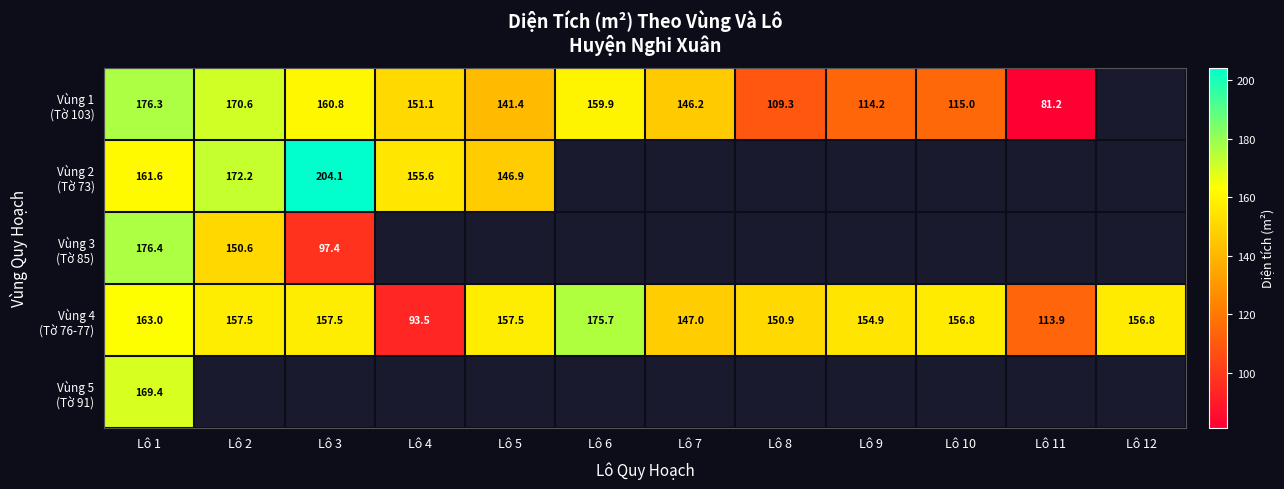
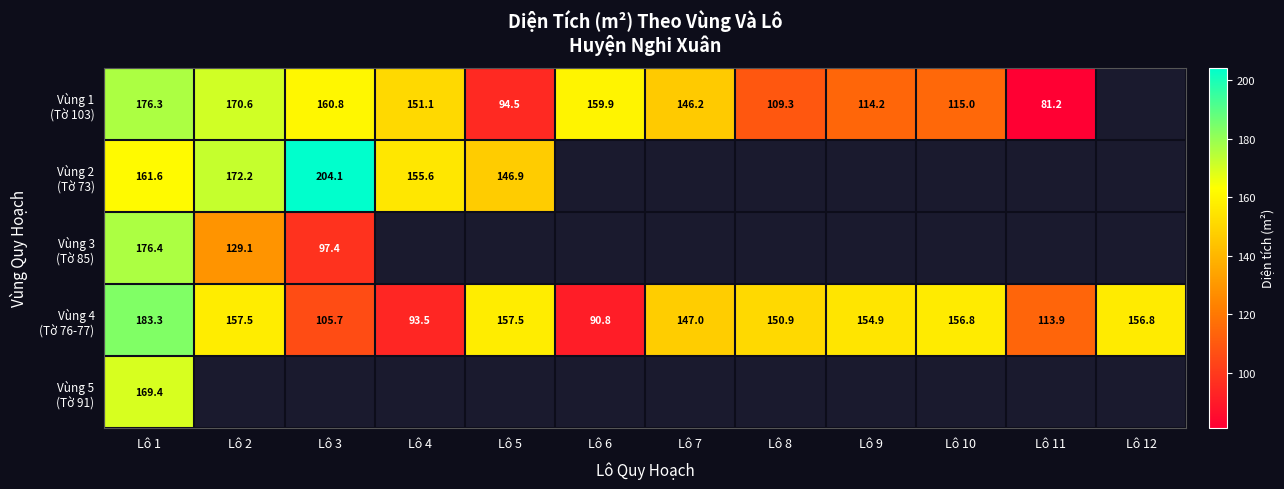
Vùng 1 (Tờ 103), Lô 5: 141.4 -> 94.5
Vùng 3 (Tờ 85), Lô 2: 150.6 -> 129.1
Vùng 4 (Tờ 76-77), Lô 1: 163.0 -> 183.3
Vùng 4 (Tờ 76-77), Lô 3: 157.5 -> 105.7
Vùng 4 (Tờ 76-77), Lô 6: 175.7 -> 90.8
